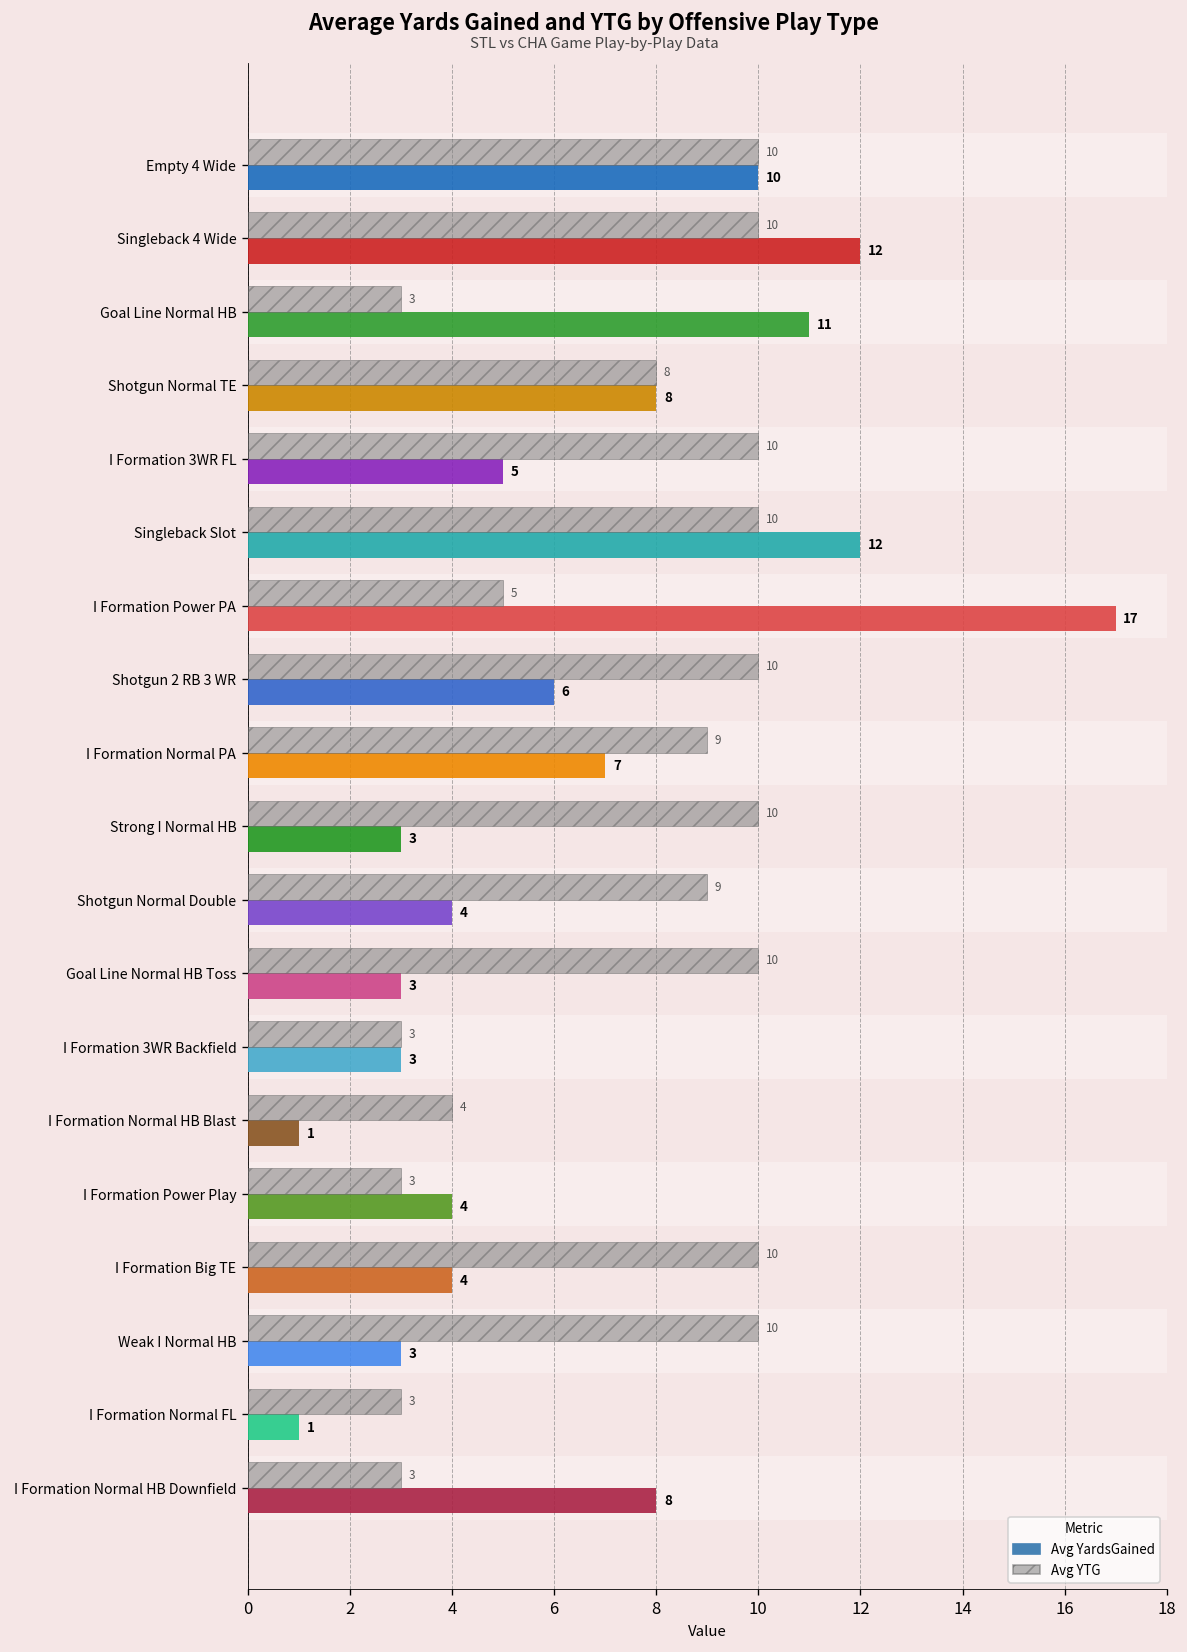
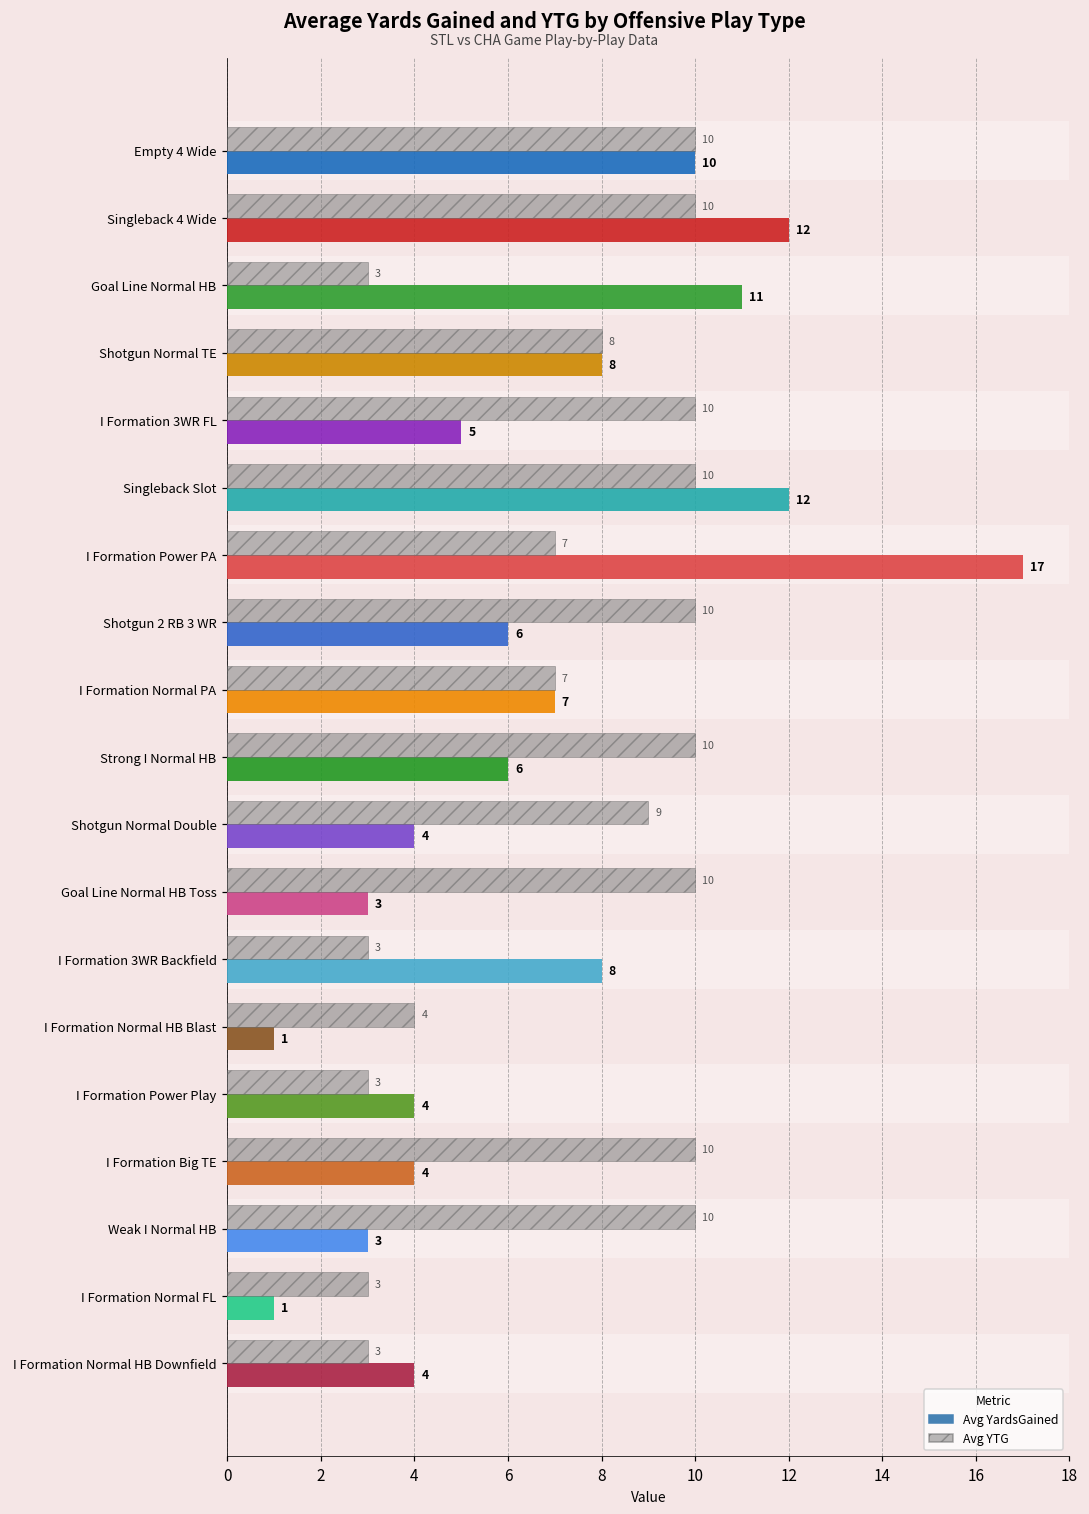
Avg YTG, I Formation Power PA: 5 -> 7
Avg YTG, I Formation Normal PA: 9 -> 7
Avg YardsGained, Strong I Normal HB: 3 -> 6
Avg YardsGained, I Formation 3WR Backfield: 3 -> 8
Avg YardsGained, I Formation Normal HB Downfield: 8 -> 4
